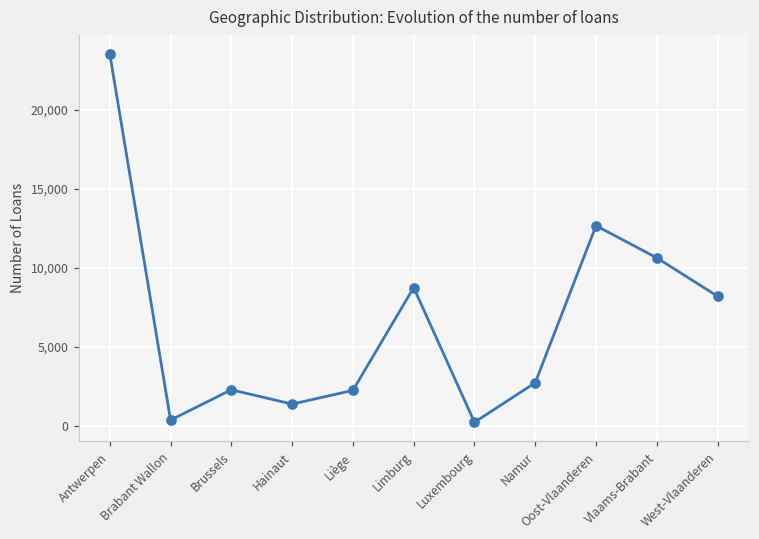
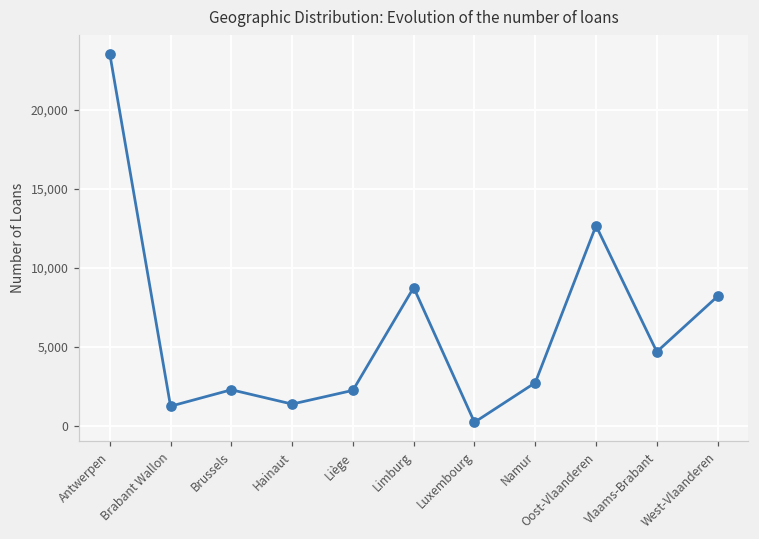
Brabant Wallon: 400 -> 1,200
Vlaams-Brabant: 10,600 -> 4,700
